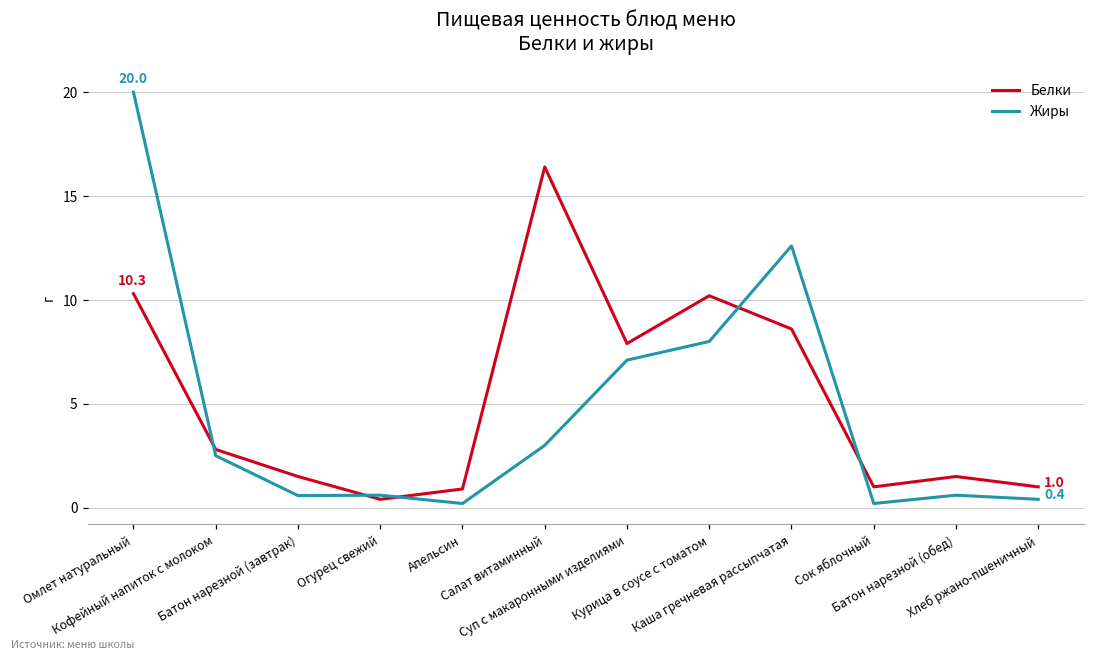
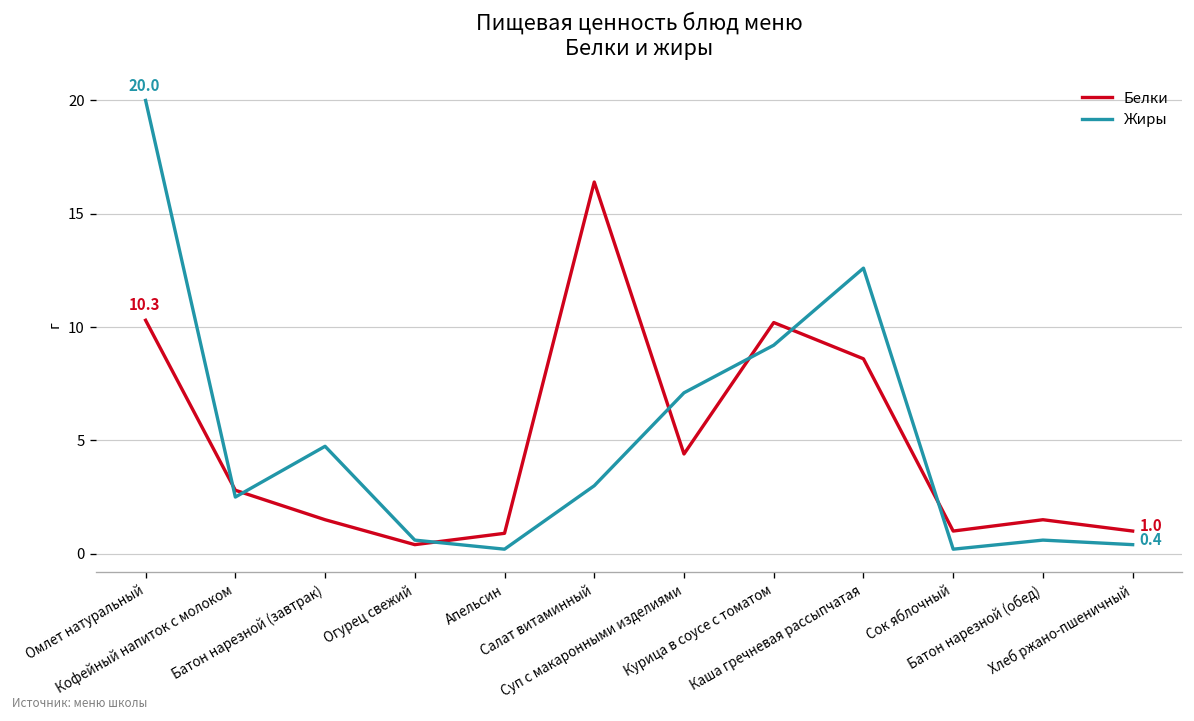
Жиры, Батон нарезной (завтрак): 0.6 -> 4.7
Белки, Суп с макаронными изделиями: 7.9 -> 4.4
Жиры, Курица в соусе с томатом: 8.0 -> 9.2
